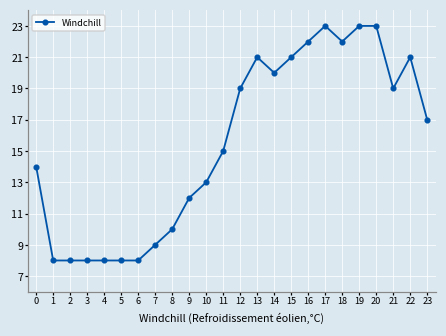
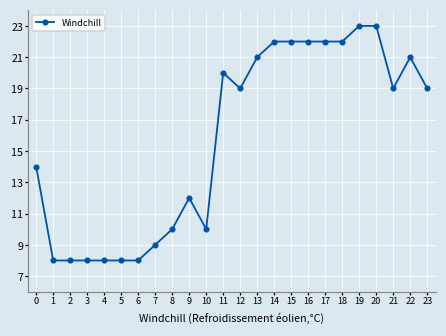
10: 13 -> 10
11: 15 -> 20
14: 20 -> 22
15: 21 -> 22
17: 23 -> 22
23: 17 -> 19
